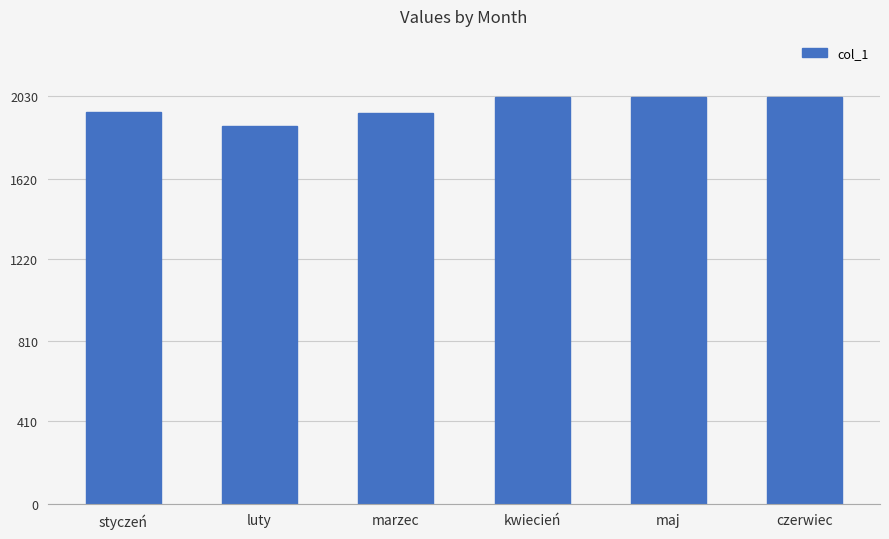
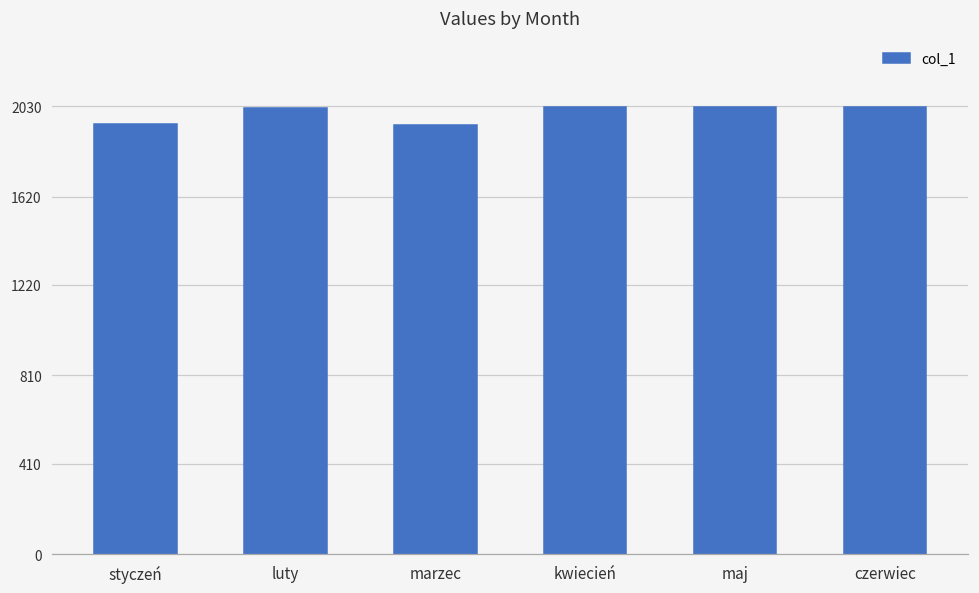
luty: 1880 -> 2020
